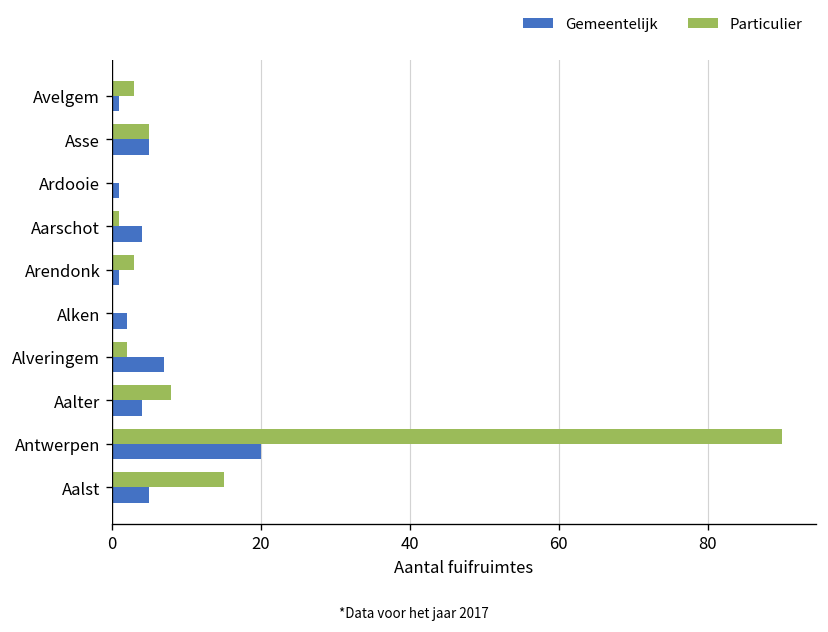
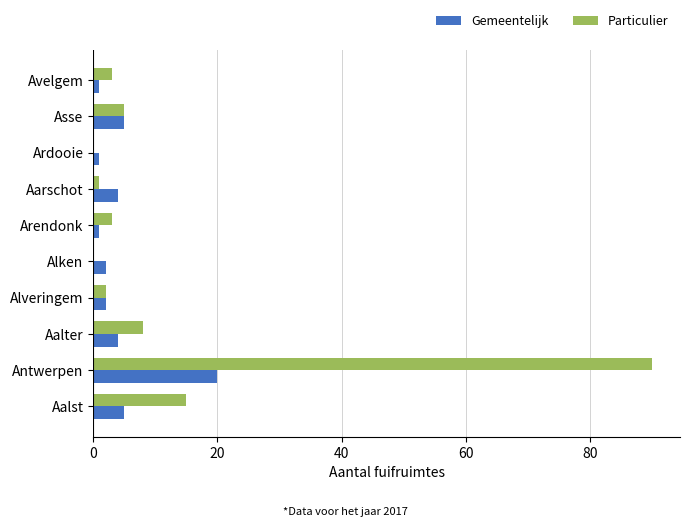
Gemeentelijk, Alveringem: 7 -> 2
